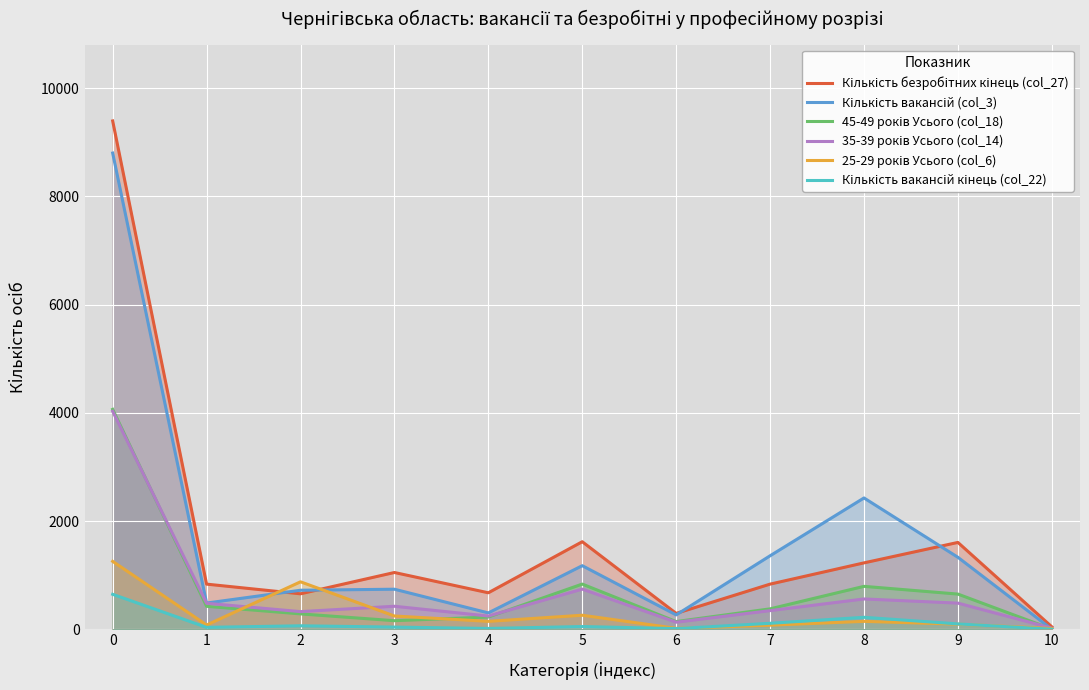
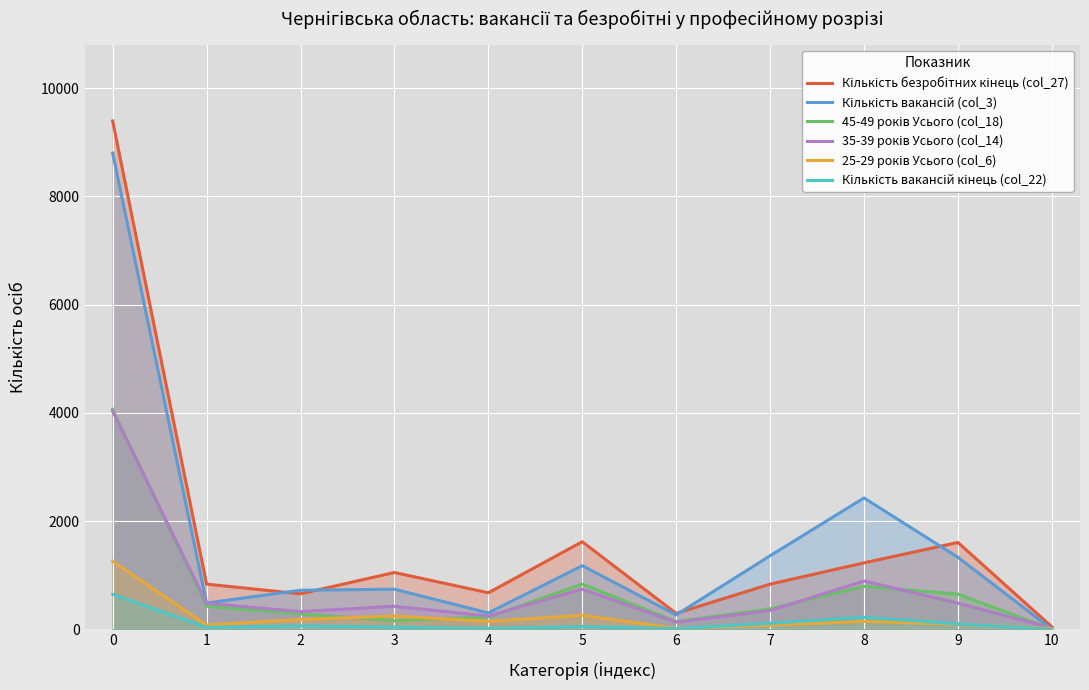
25-29 років Усього (col_6), 2: 900 -> 200
35-39 років Усього (col_14), 8: 600 -> 900
